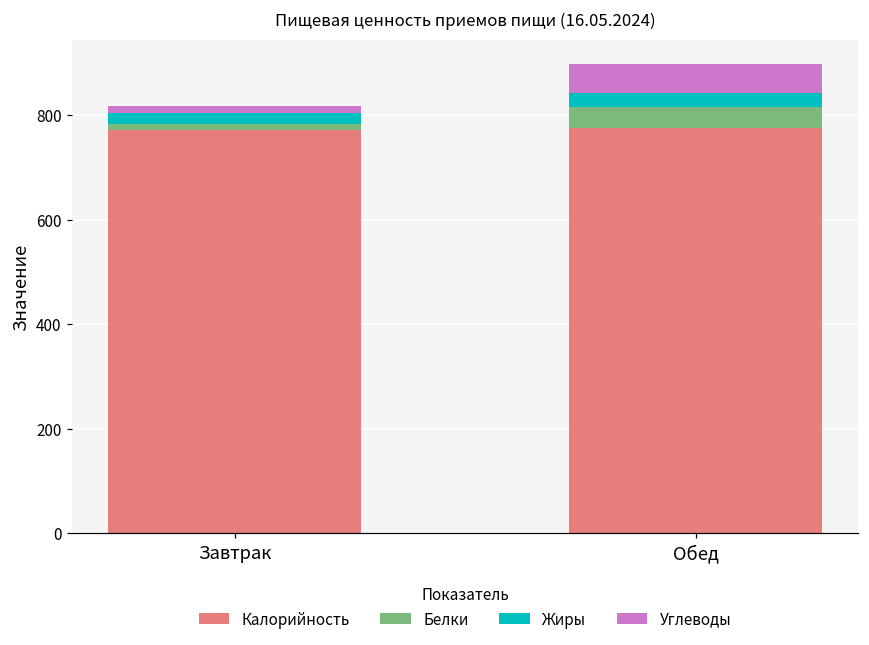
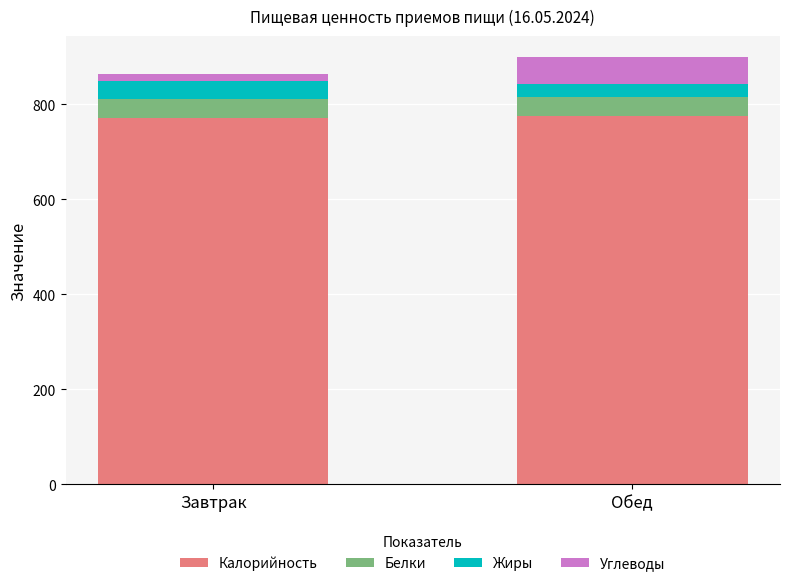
Белки, Завтрак: 10 -> 40
Жиры, Завтрак: 20 -> 40
